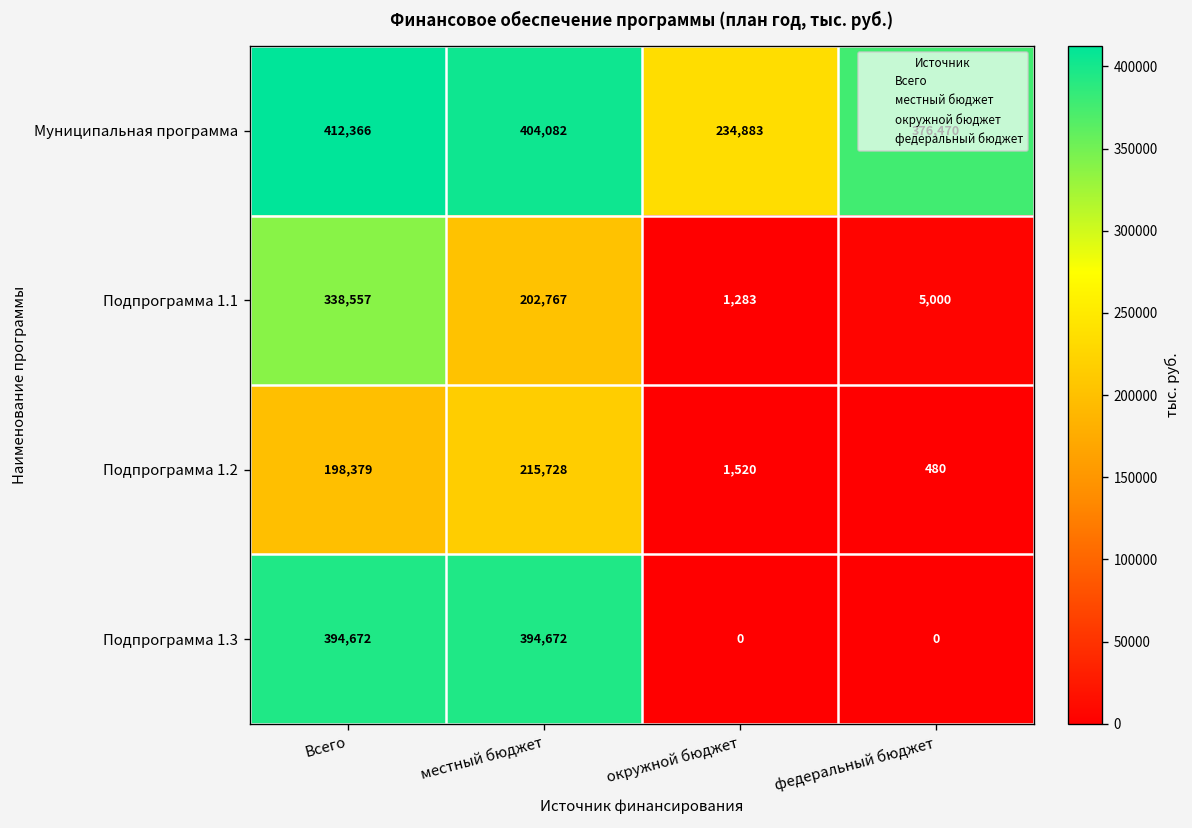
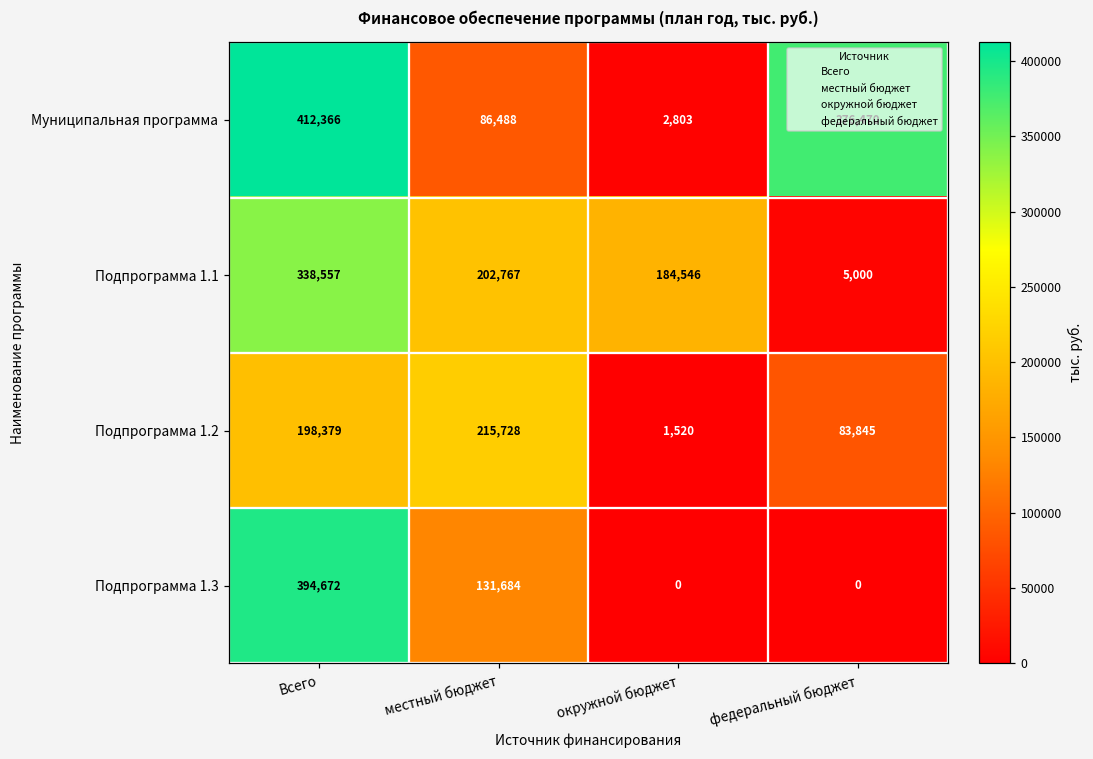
Муниципальная программа, местный бюджет: 404,082 -> 86,488
Муниципальная программа, окружной бюджет: 234,883 -> 2,803
Подпрограмма 1.1, окружной бюджет: 1,283 -> 184,546
Подпрограмма 1.2, федеральный бюджет: 480 -> 83,845
Подпрограмма 1.3, местный бюджет: 394,672 -> 131,684
